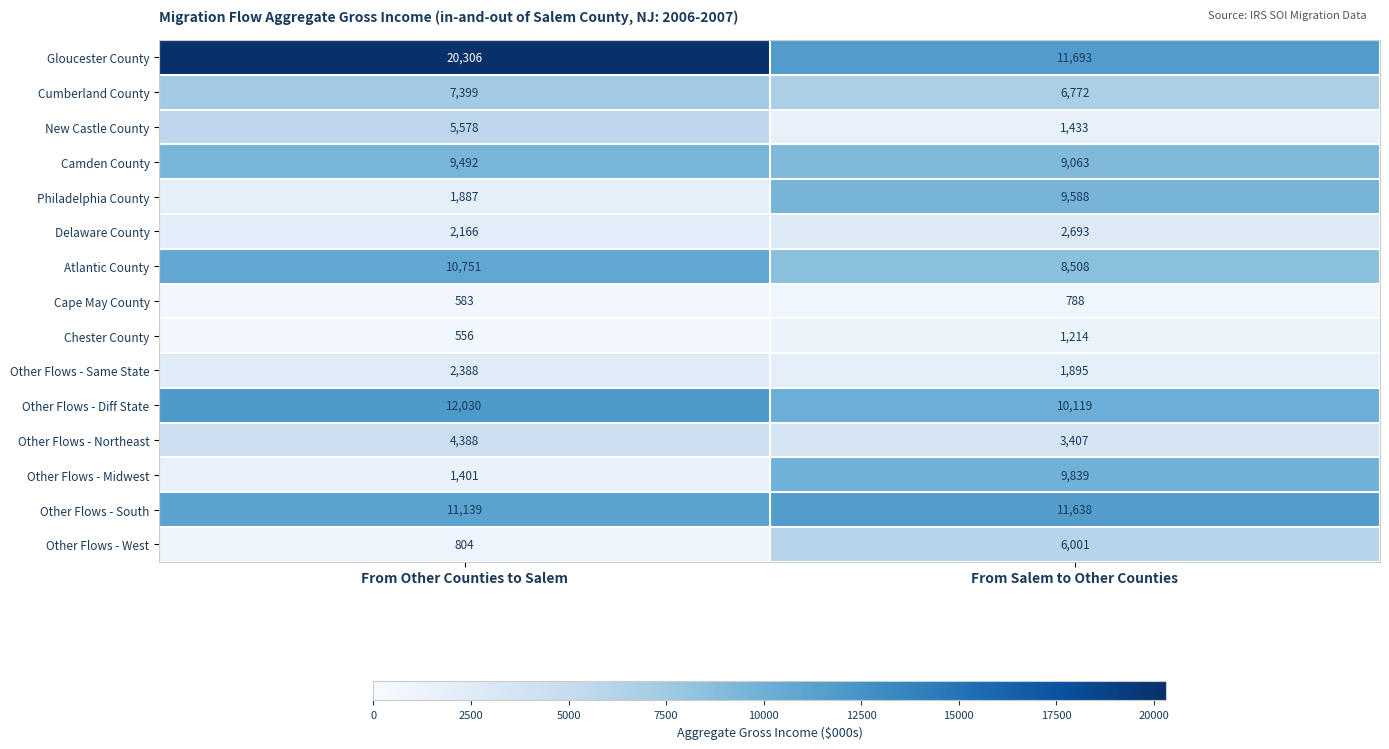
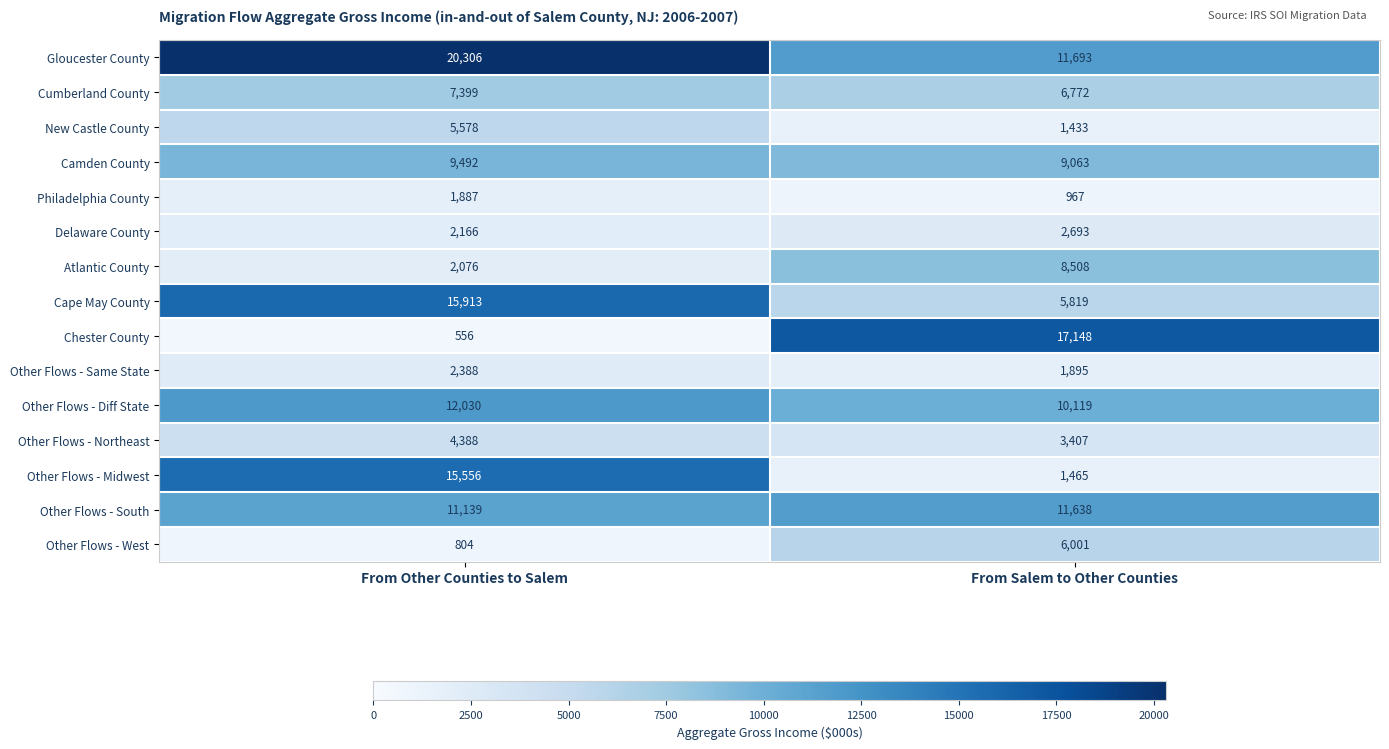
Philadelphia County, From Salem to Other Counties: 9,588 -> 967
Atlantic County, From Other Counties to Salem: 10,751 -> 2,076
Cape May County, From Other Counties to Salem: 583 -> 15,913
Cape May County, From Salem to Other Counties: 788 -> 5,819
Chester County, From Salem to Other Counties: 1,214 -> 17,148
Other Flows - Midwest, From Other Counties to Salem: 1,401 -> 15,556
Other Flows - Midwest, From Salem to Other Counties: 9,839 -> 1,465
